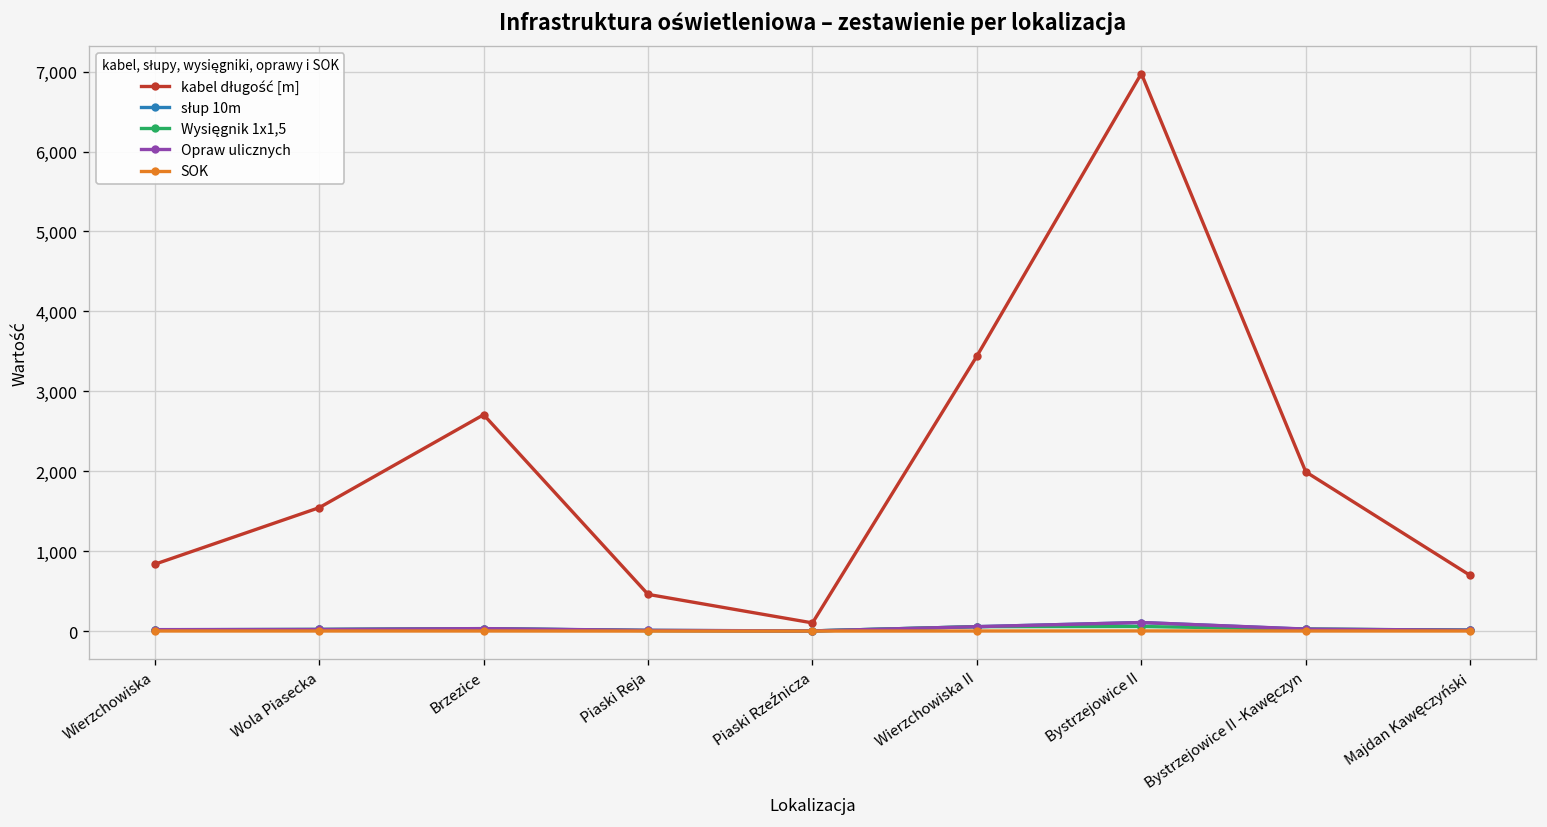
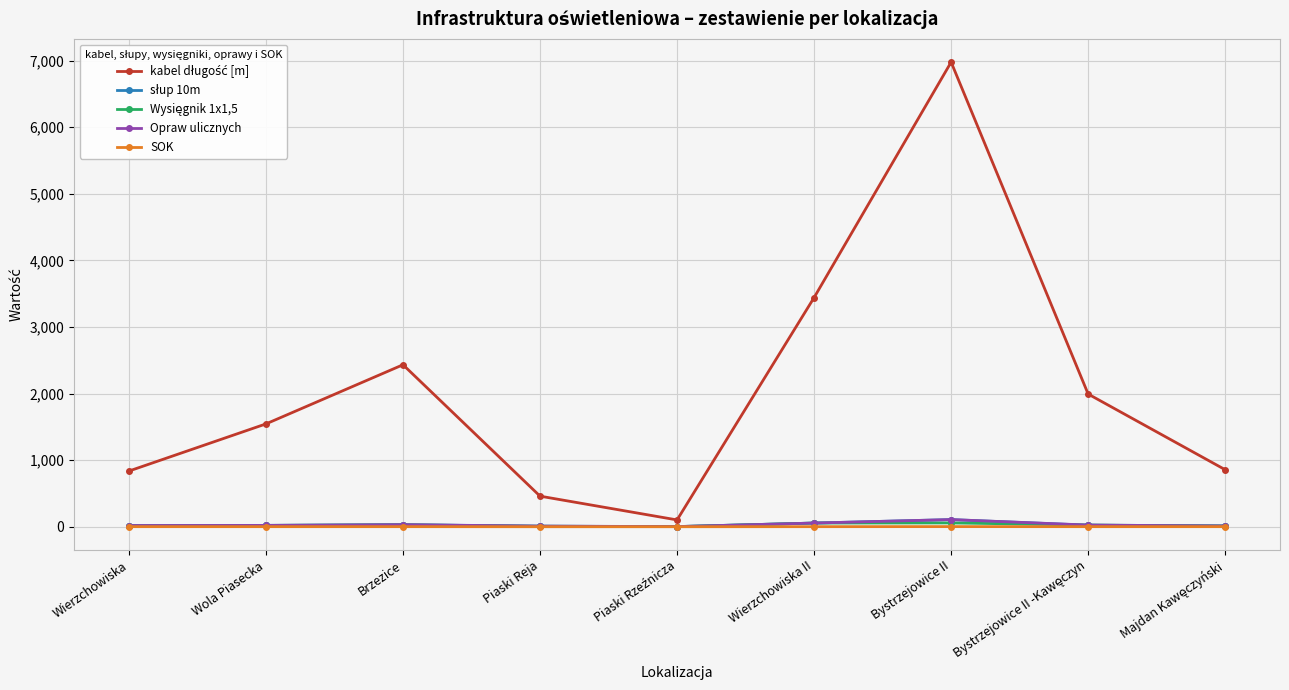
kabel długość [m], Brzezice: 2,700 -> 2,400
kabel długość [m], Majdan Kawęczyński: 700 -> 900
